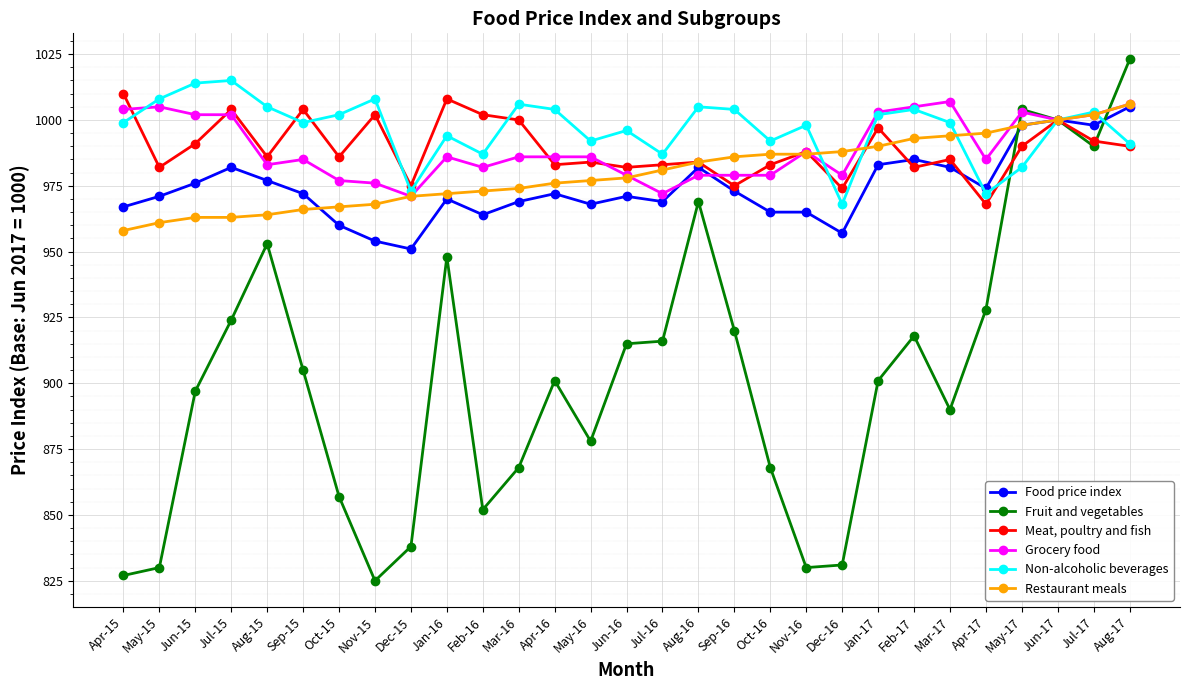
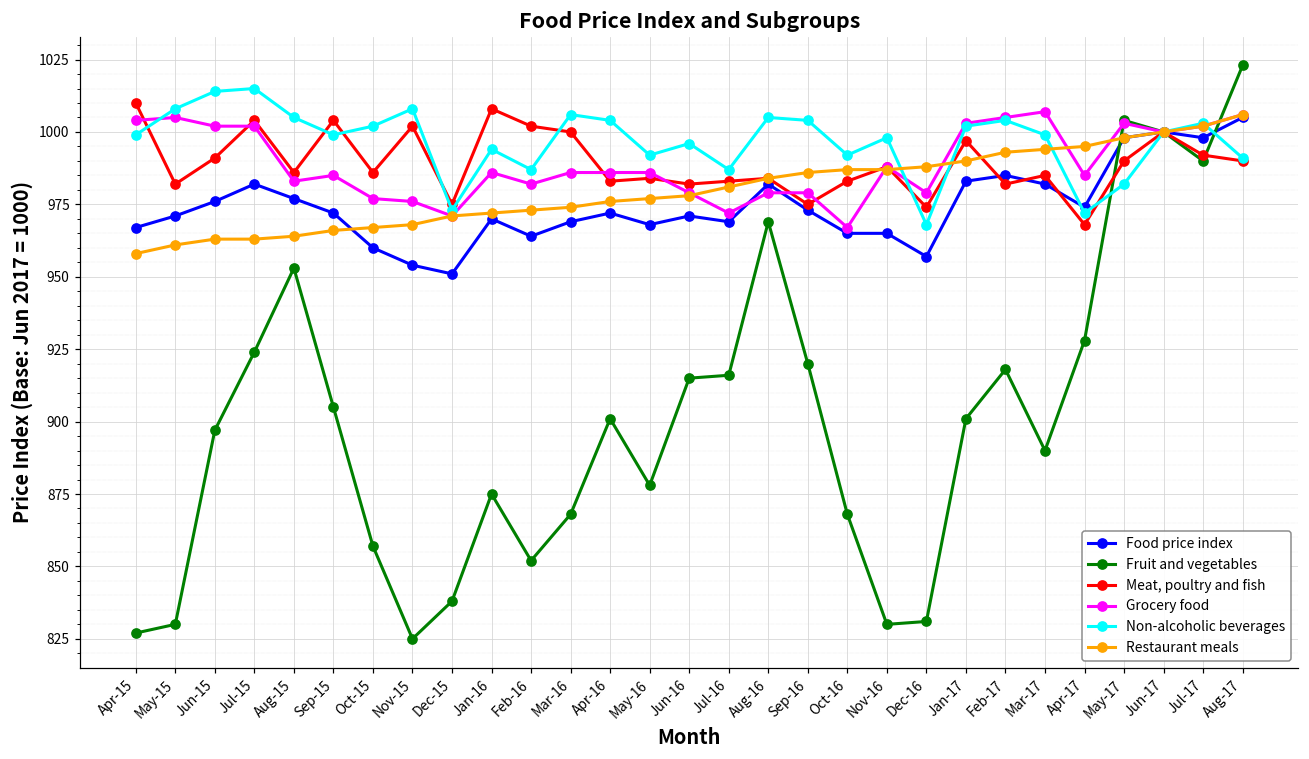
Fruit and vegetables, Jan-16: 948 -> 875
Grocery food, Oct-16: 979 -> 967
